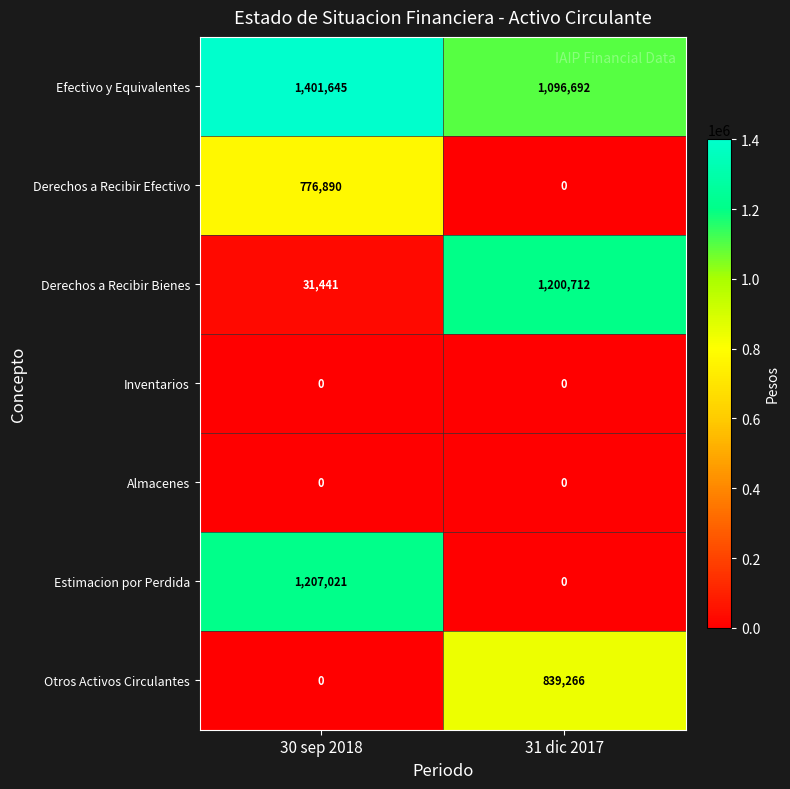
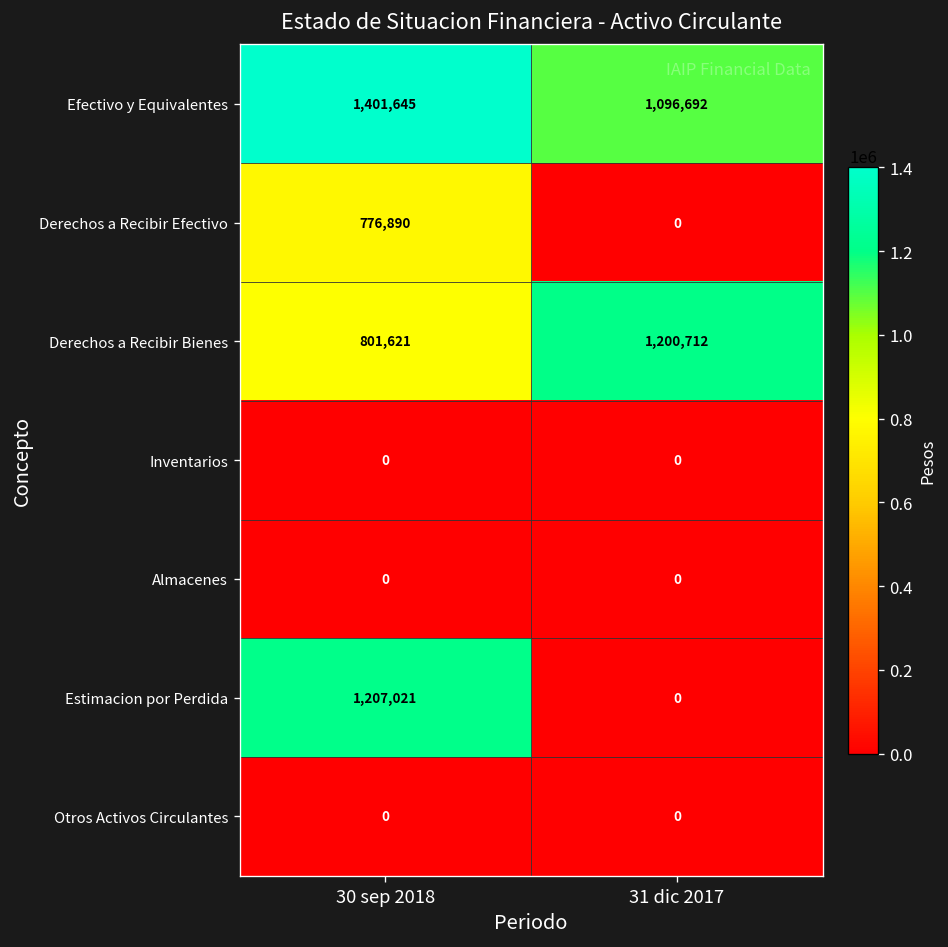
Derechos a Recibir Bienes, 30 sep 2018: 31,441 -> 801,621
Otros Activos Circulantes, 31 dic 2017: 839,266 -> 0
